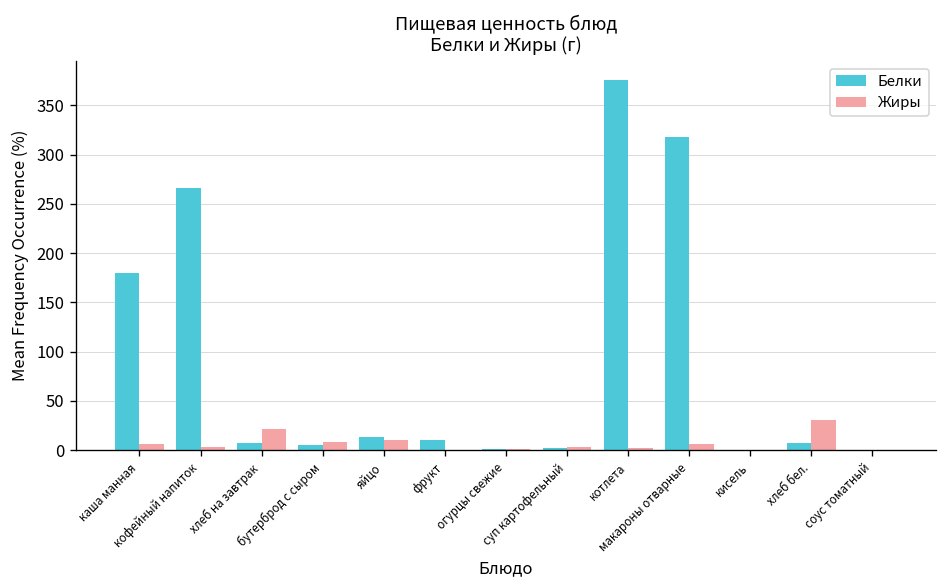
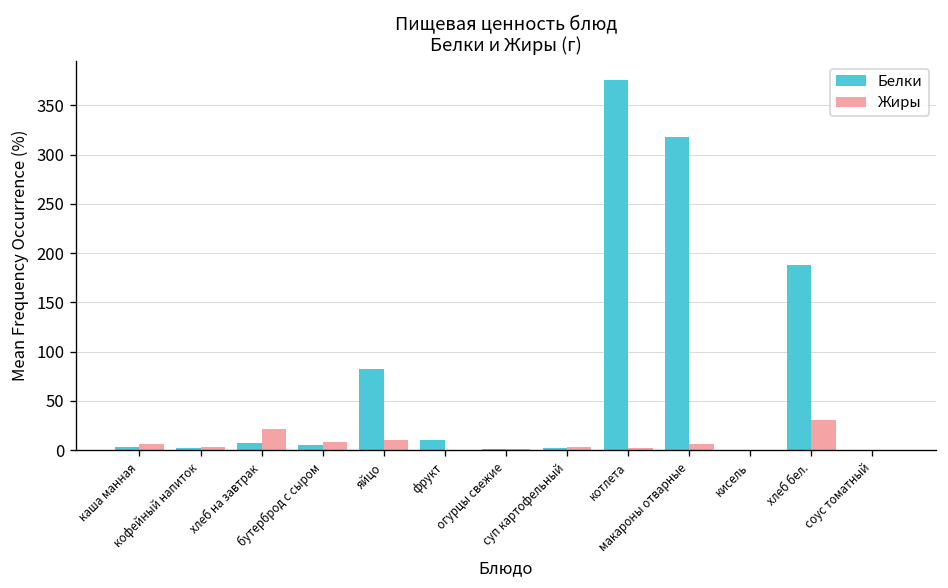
Белки, каша манная: 180 -> 0
Белки, кофейный напиток: 270 -> 0
Белки, яйцо: 10 -> 80
Белки, хлеб бел.: 10 -> 190
